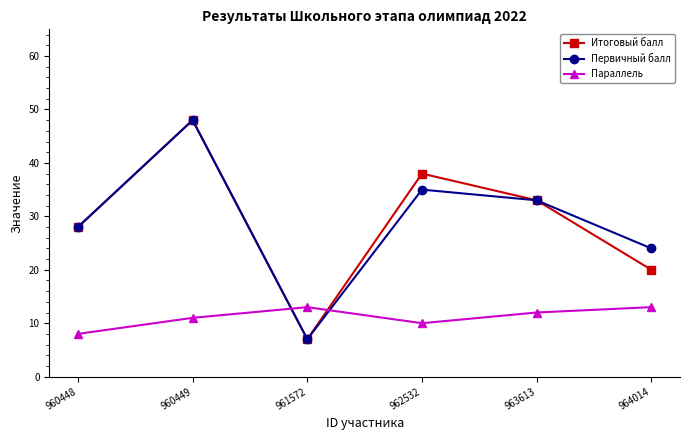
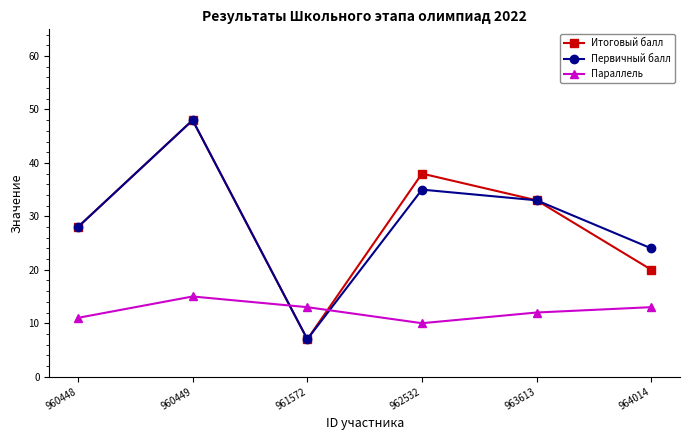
Параллель, 960448: 8 -> 11
Параллель, 960449: 11 -> 15
